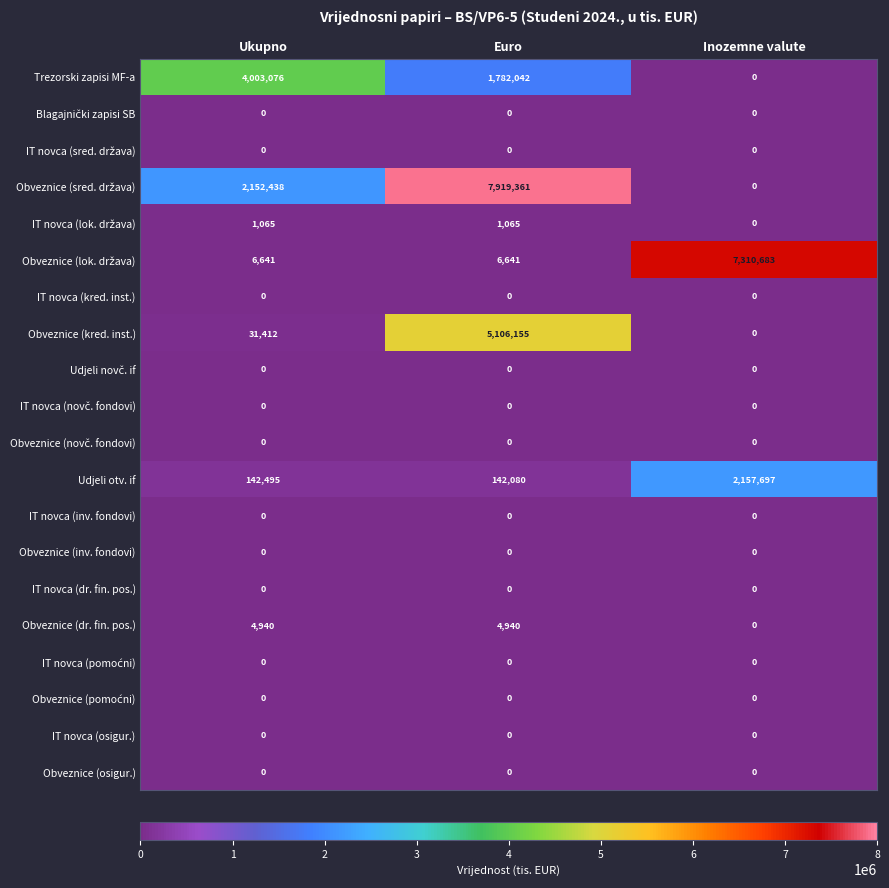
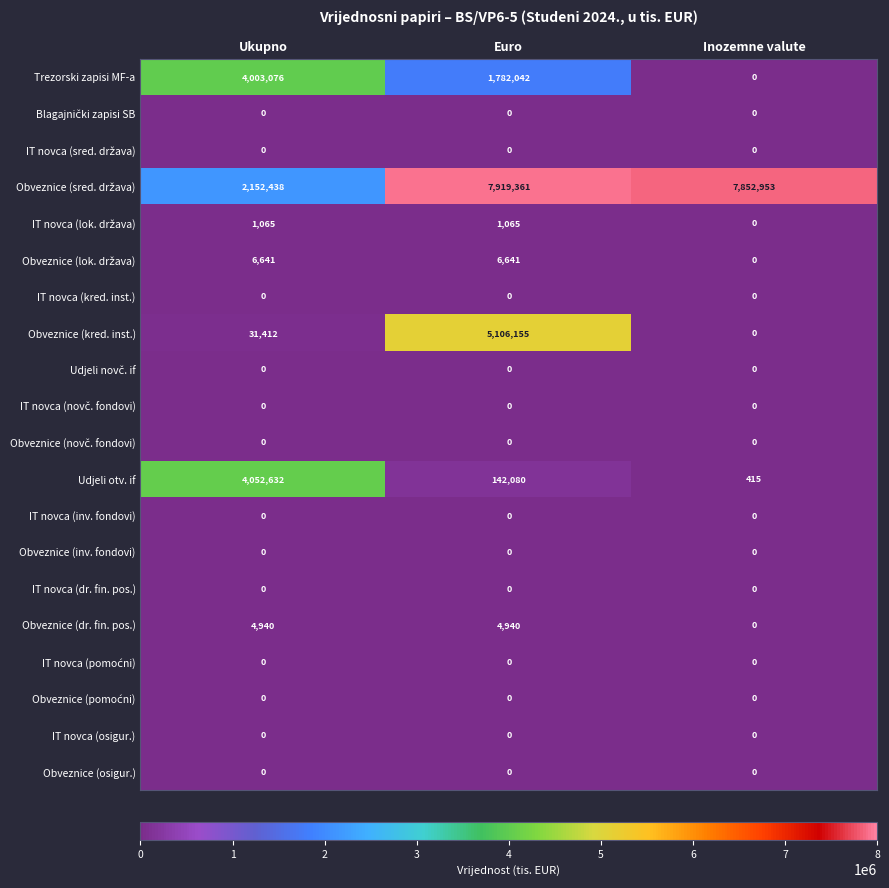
Obveznice (sred. država), Inozemne valute: 0 -> 7,852,953
Obveznice (lok. država), Inozemne valute: 7,310,683 -> 0
Udjeli otv. if, Ukupno: 142,495 -> 4,052,632
Udjeli otv. if, Inozemne valute: 2,157,697 -> 415
